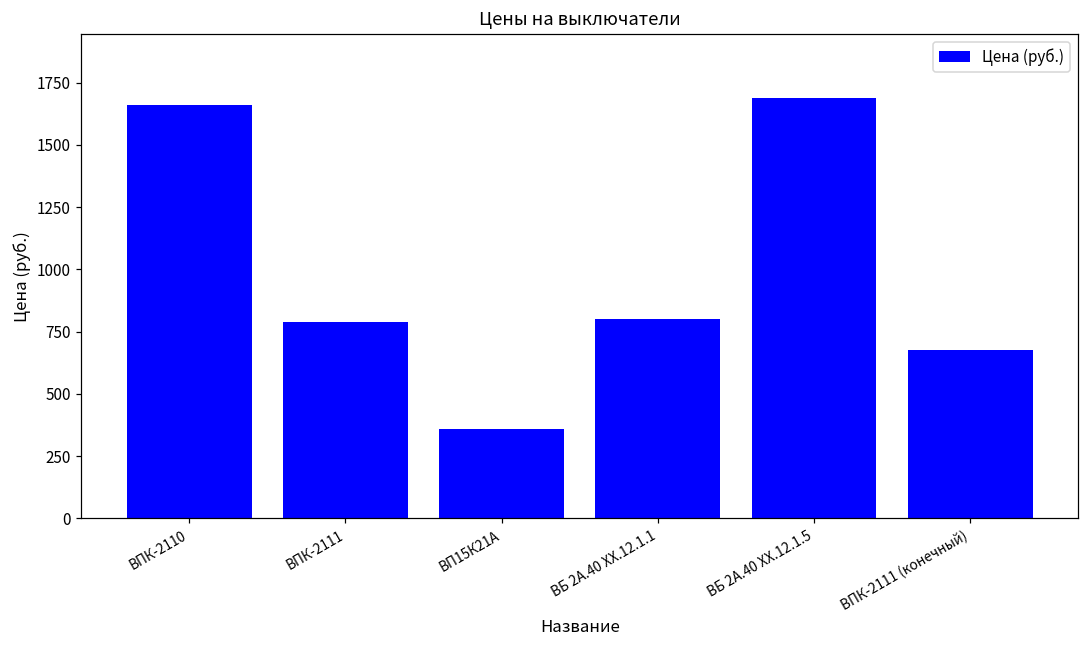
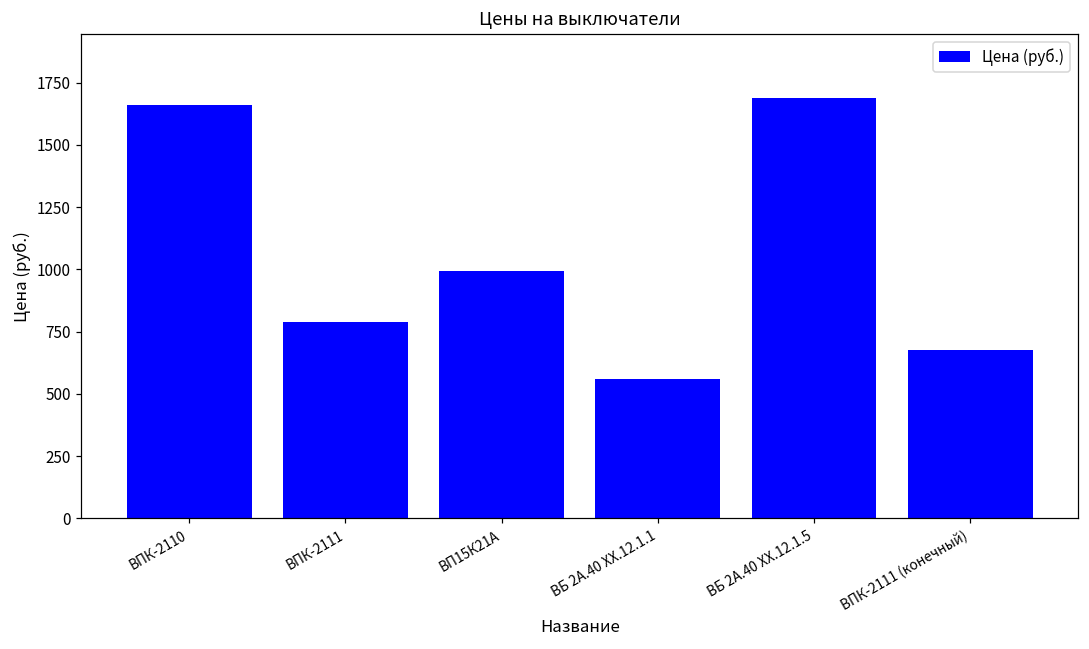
ВП15К21А: 360 -> 990
ВБ 2А.40 ХХ.12.1.1: 800 -> 560
